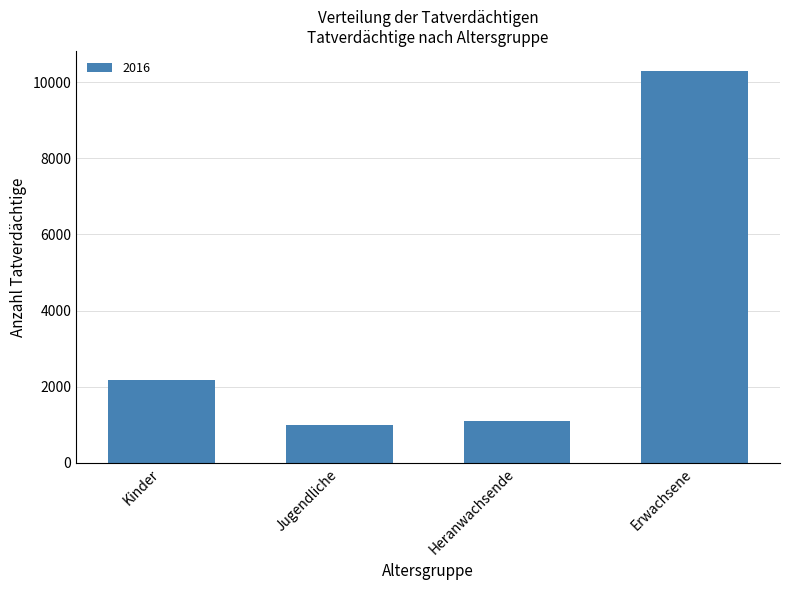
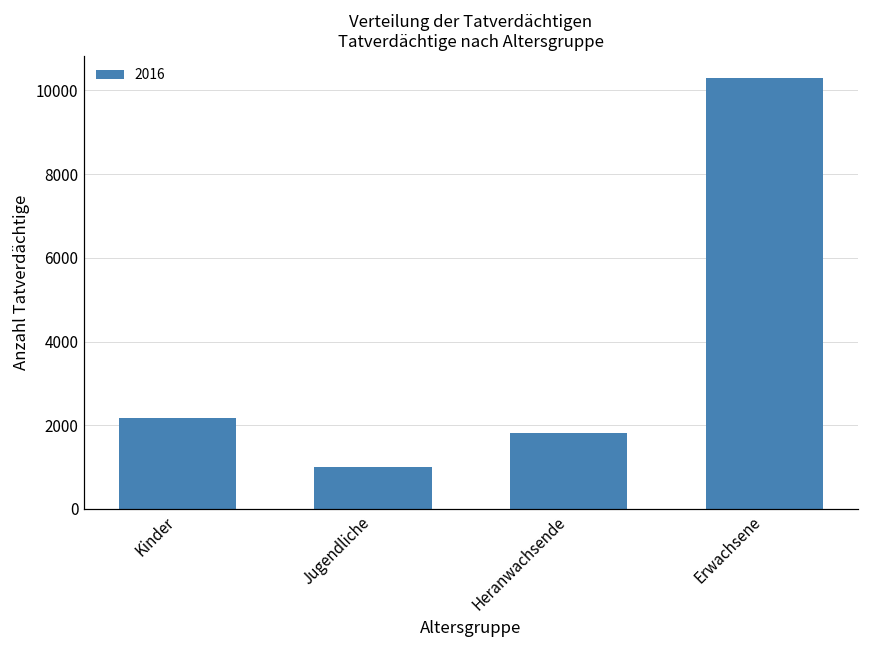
Heranwachsende: 1100 -> 1800
